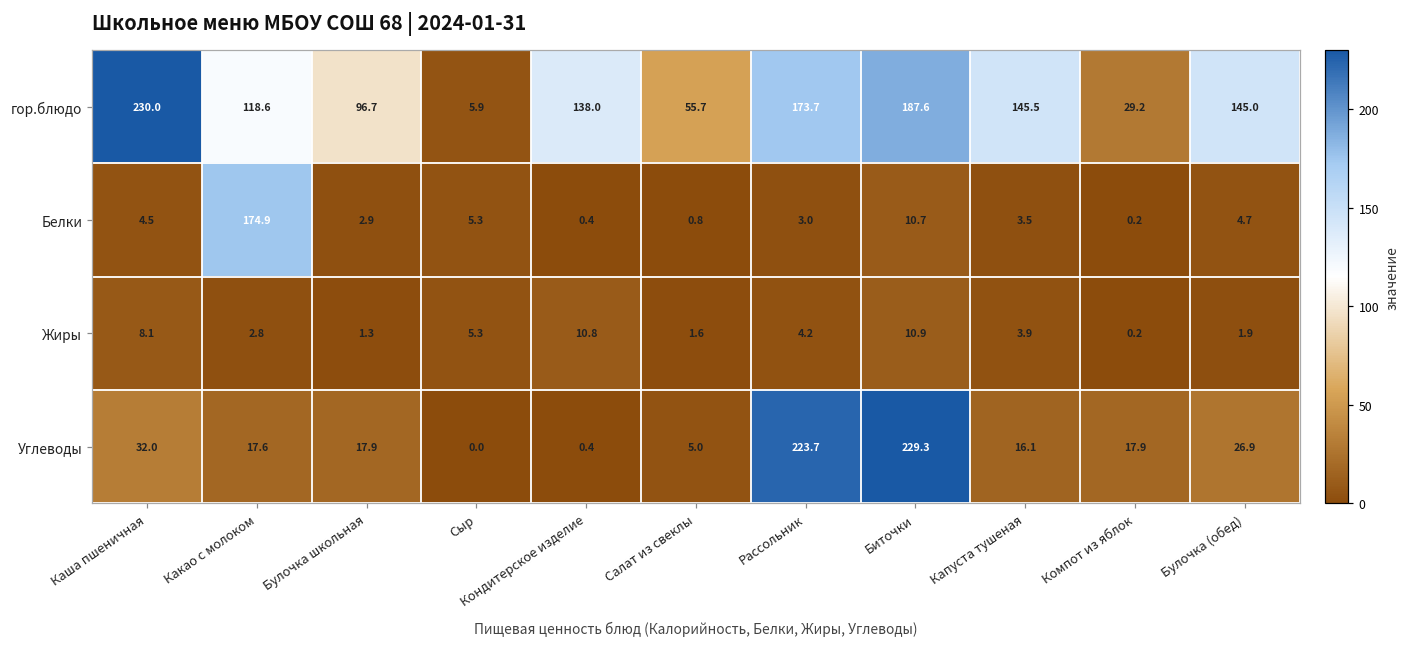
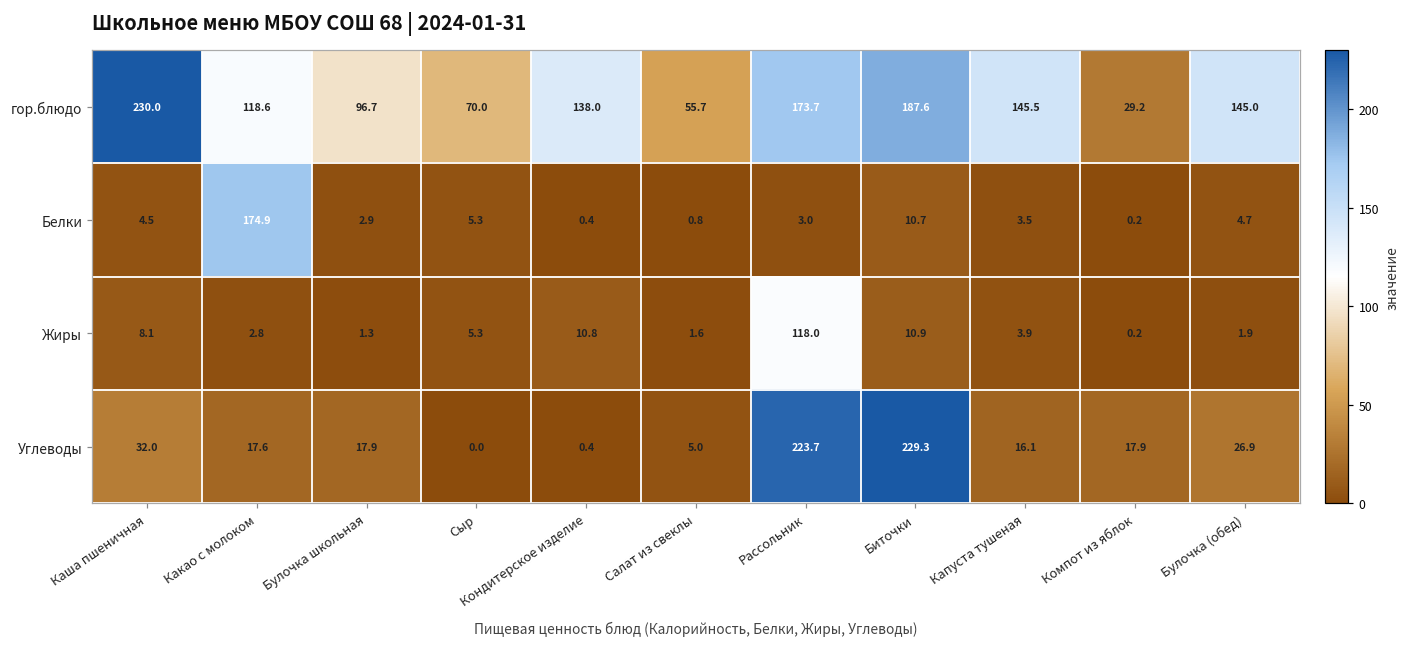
гор.блюдо, Сыр: 5.9 -> 70.0
Жиры, Рассольник: 4.2 -> 118.0
